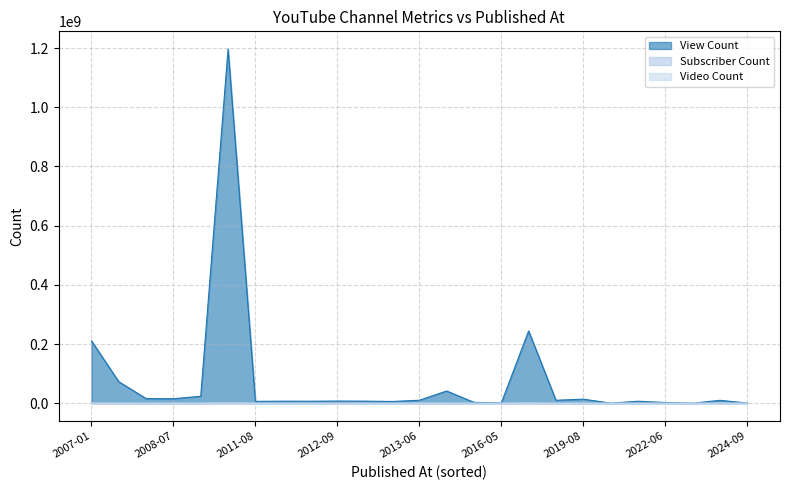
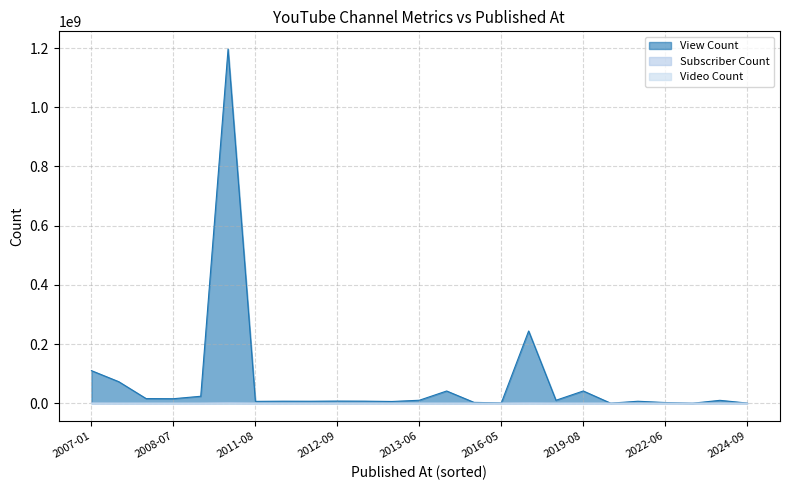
View Count, 2007-01: 210000000 -> 110000000
View Count, 2019-08: 10000000 -> 40000000
